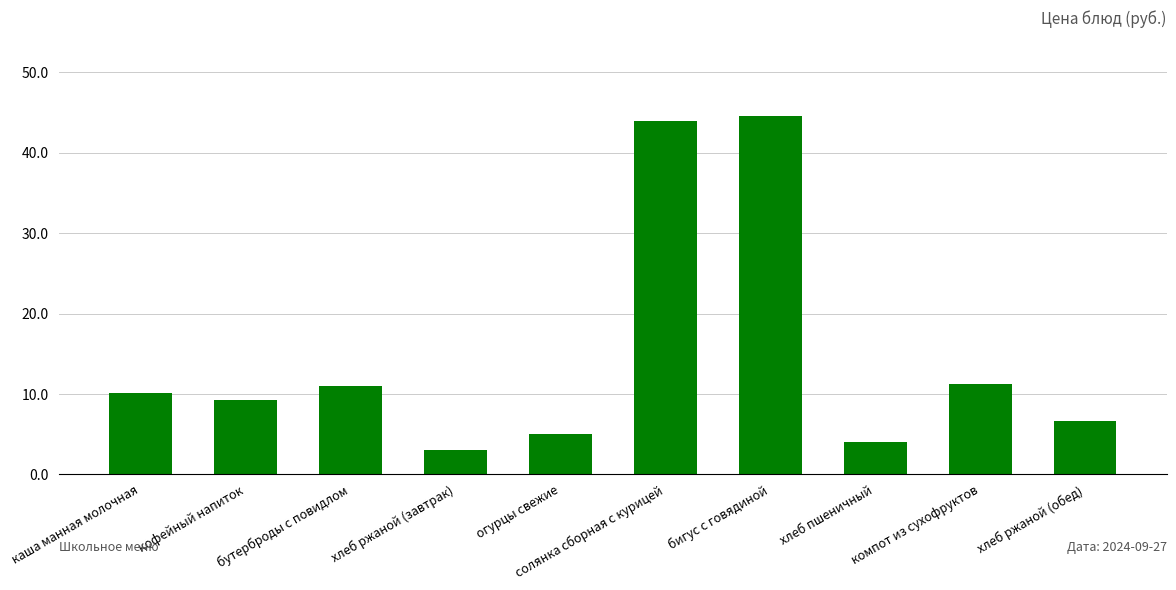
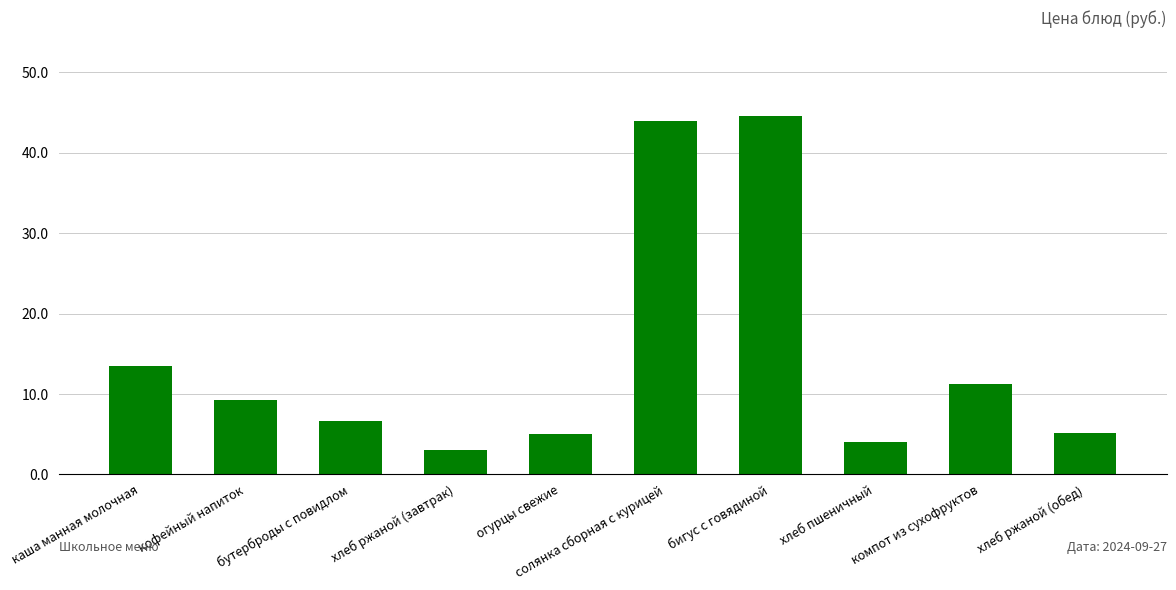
каша манная молочная: 10 -> 14
бутерброды с повидлом: 11 -> 7
хлеб ржаной (обед): 7 -> 5
